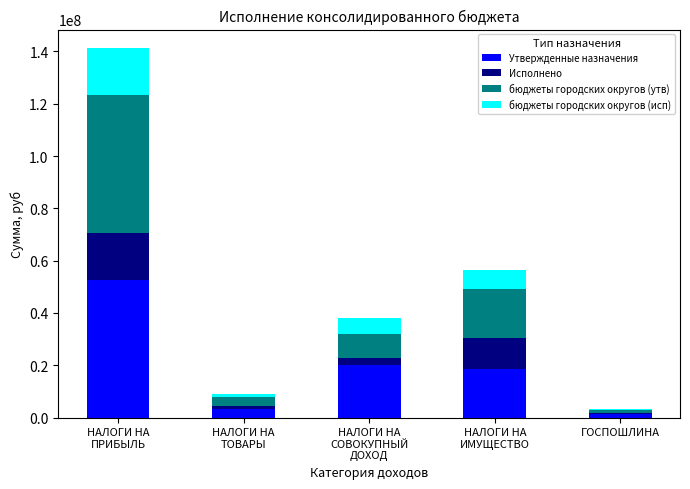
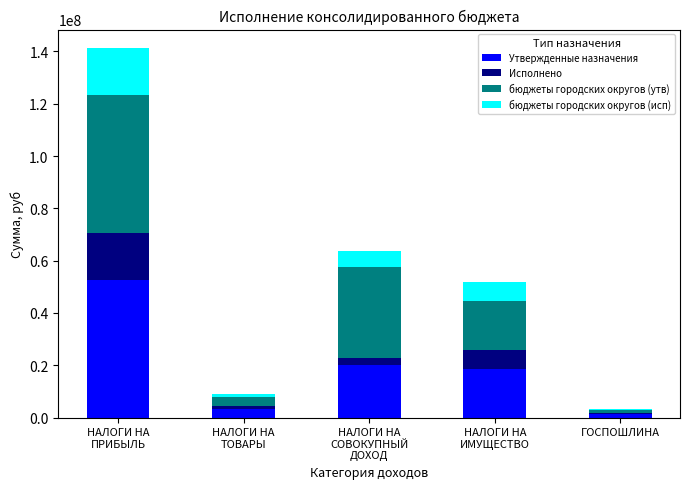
бюджеты городских округов (утв), НАЛОГИ НА СОВОКУПНЫЙ ДОХОД: 9000000 -> 35000000
Исполнено, НАЛОГИ НА ИМУЩЕСТВО: 12000000 -> 8000000
